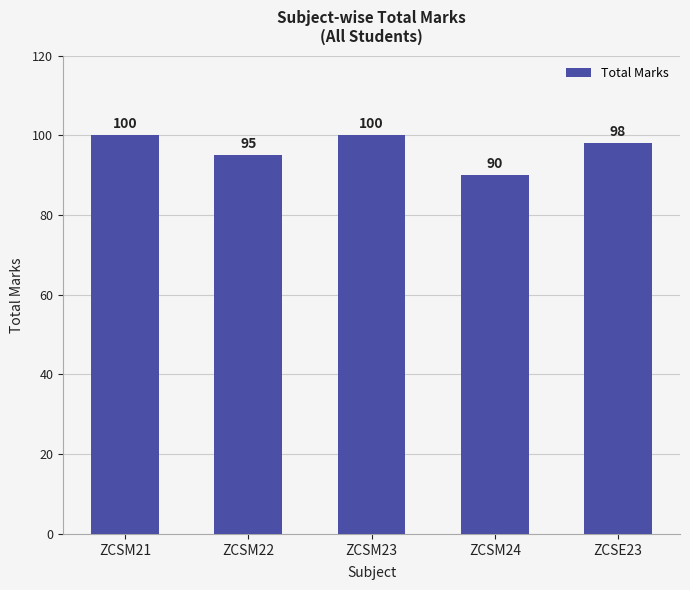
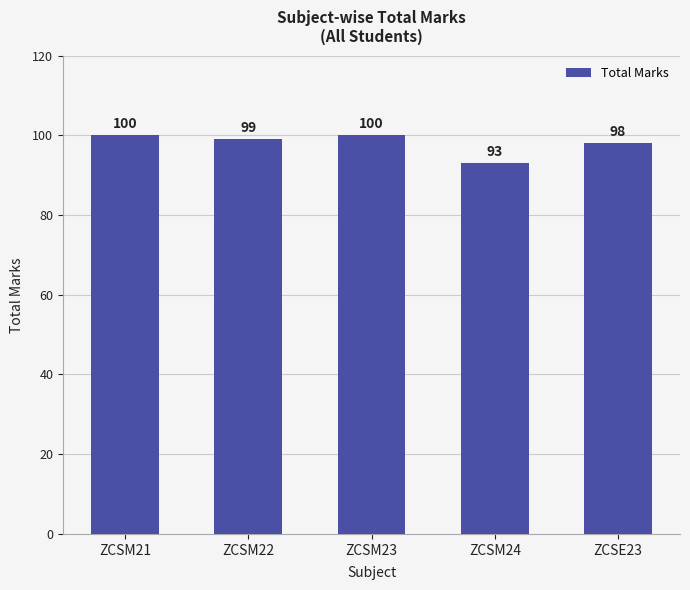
ZCSM22: 95 -> 99
ZCSM24: 90 -> 93
